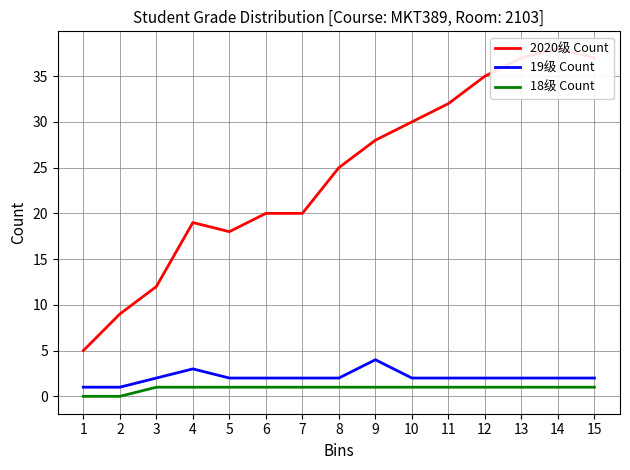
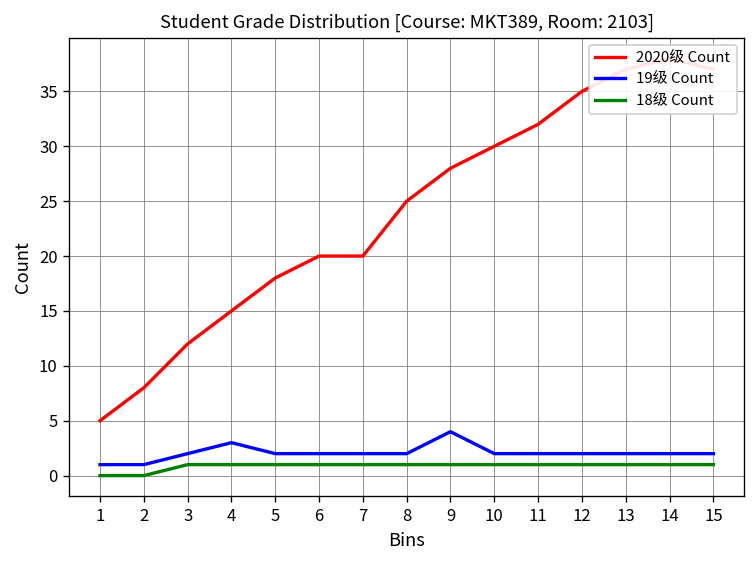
2020级 Count, 2: 9 -> 8
2020级 Count, 4: 19 -> 15
